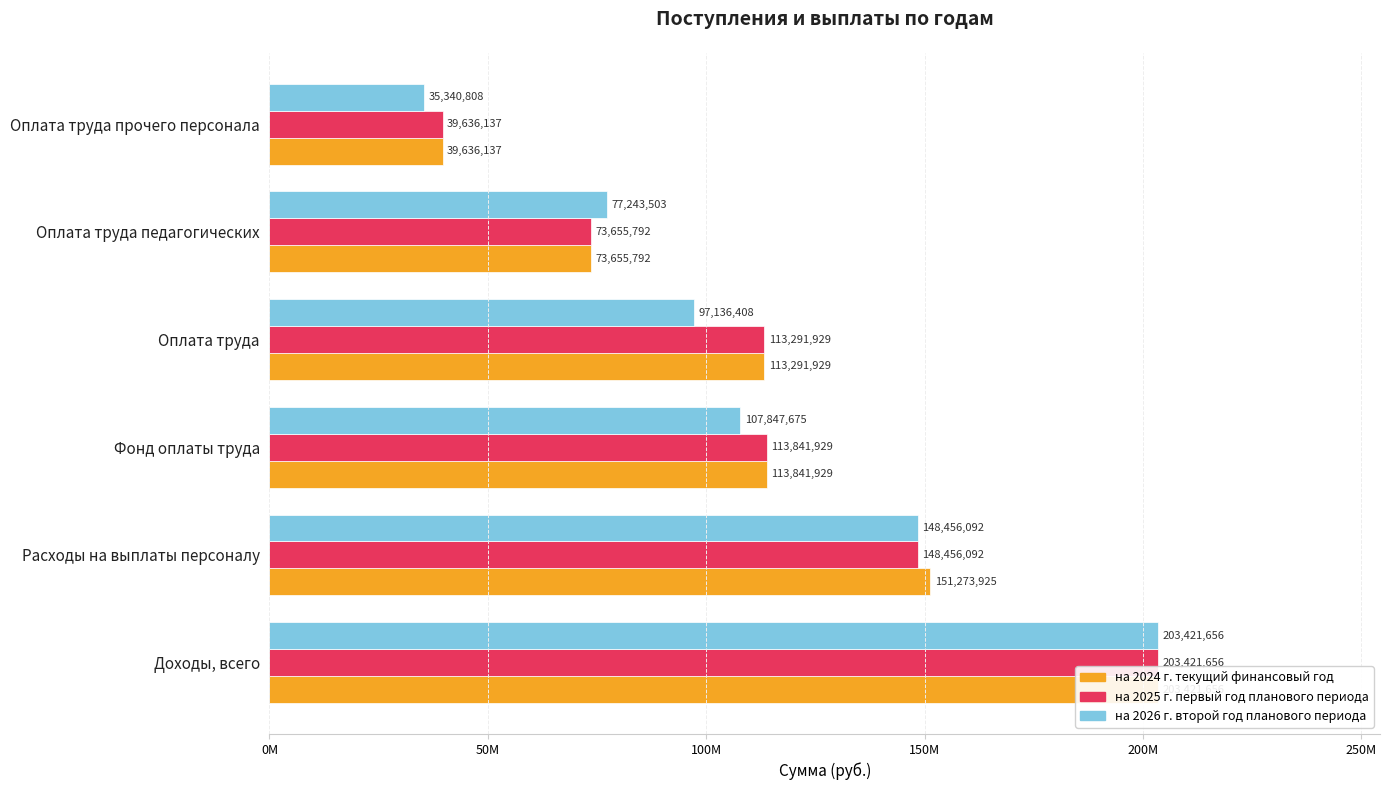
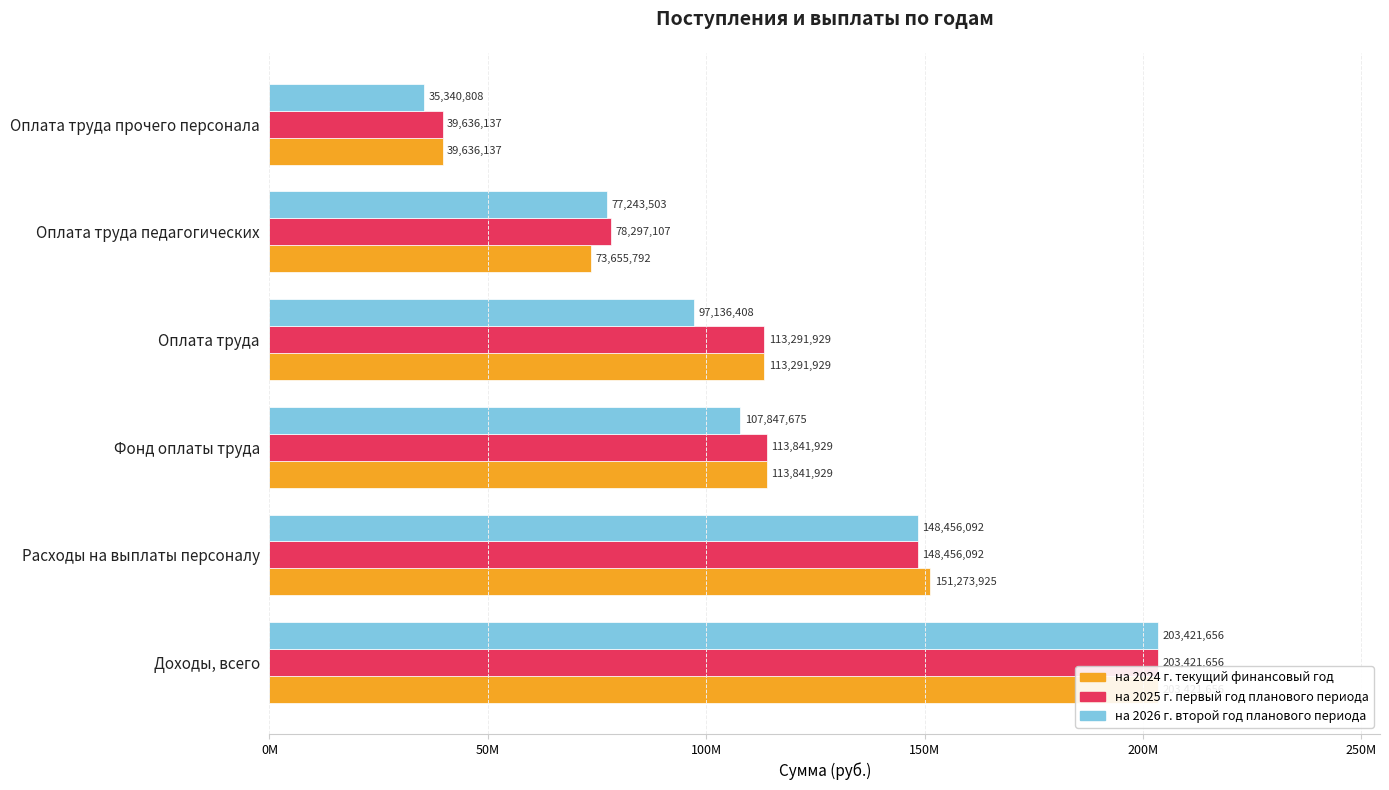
на 2025 г. первый год планового периода, Оплата труда педагогических: 73,655,792 -> 78,297,107
